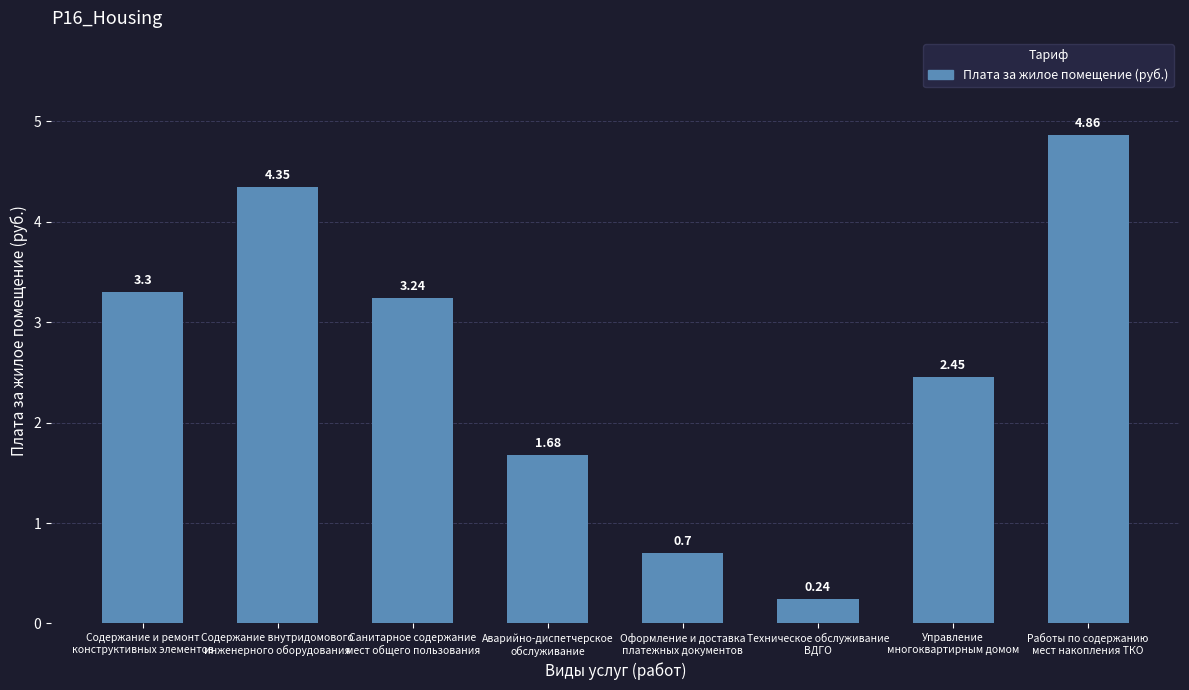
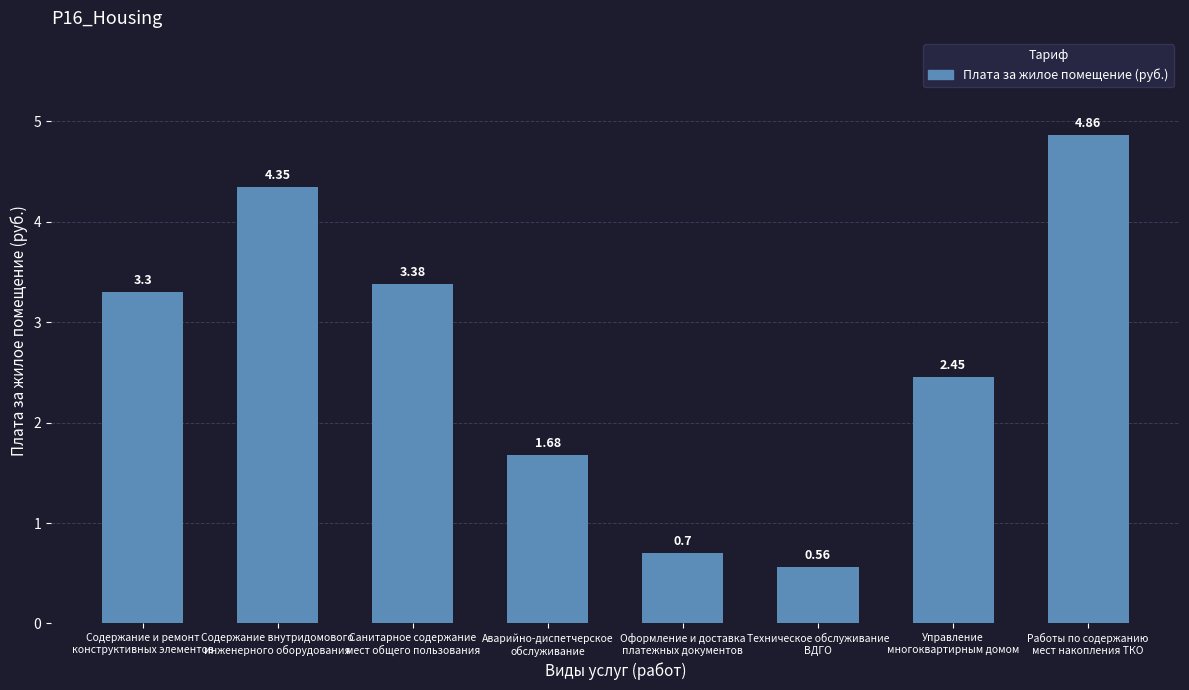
Санитарное содержание мест общего пользования: 3.24 -> 3.38
Техническое обслуживание ВДГО: 0.24 -> 0.56
